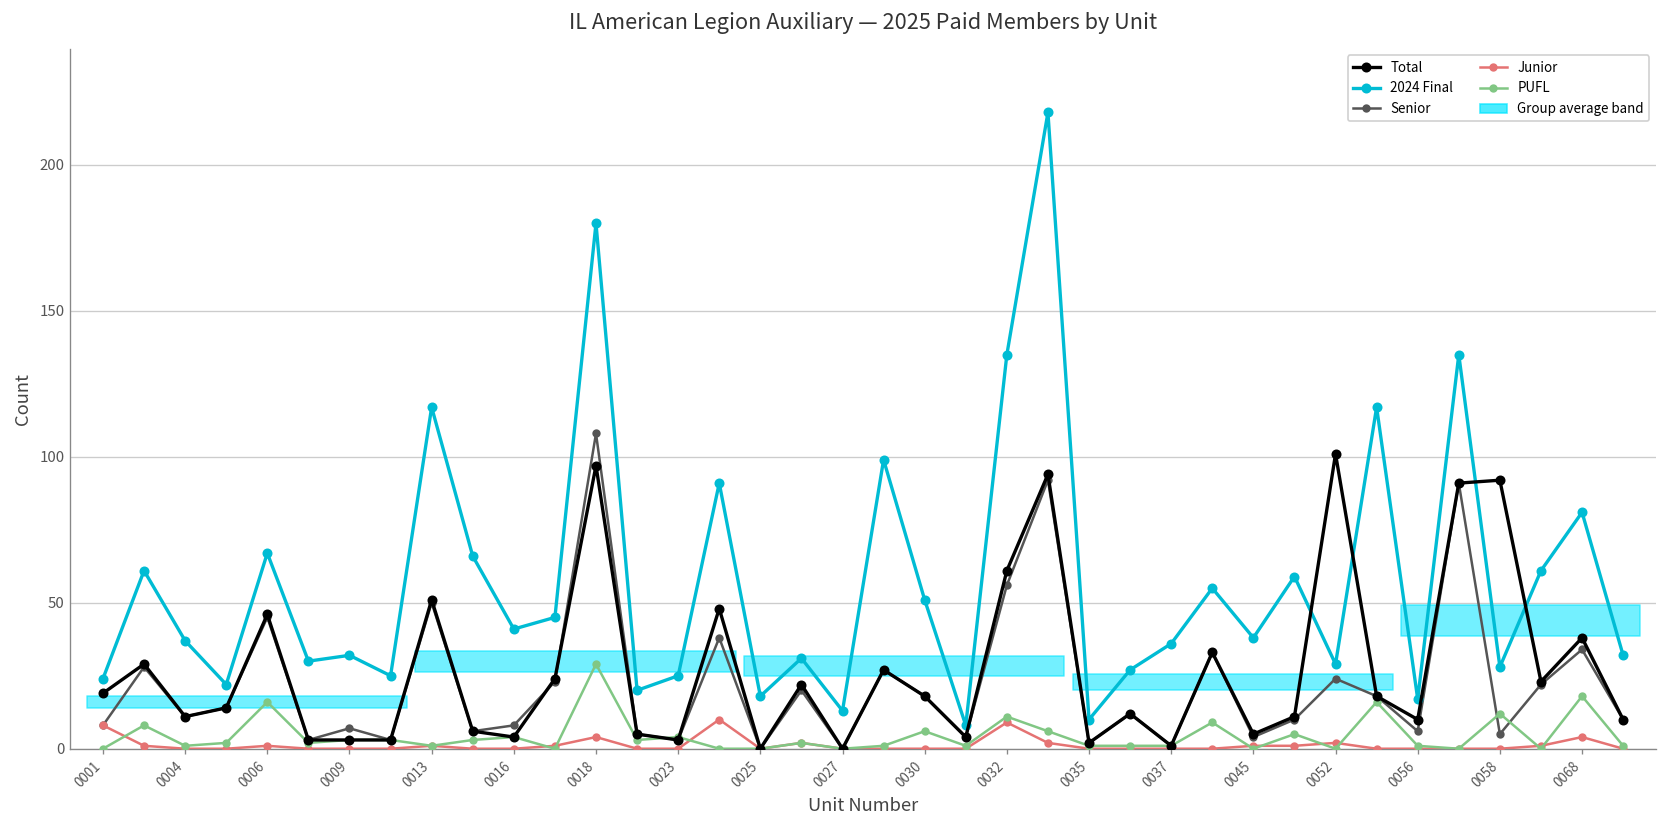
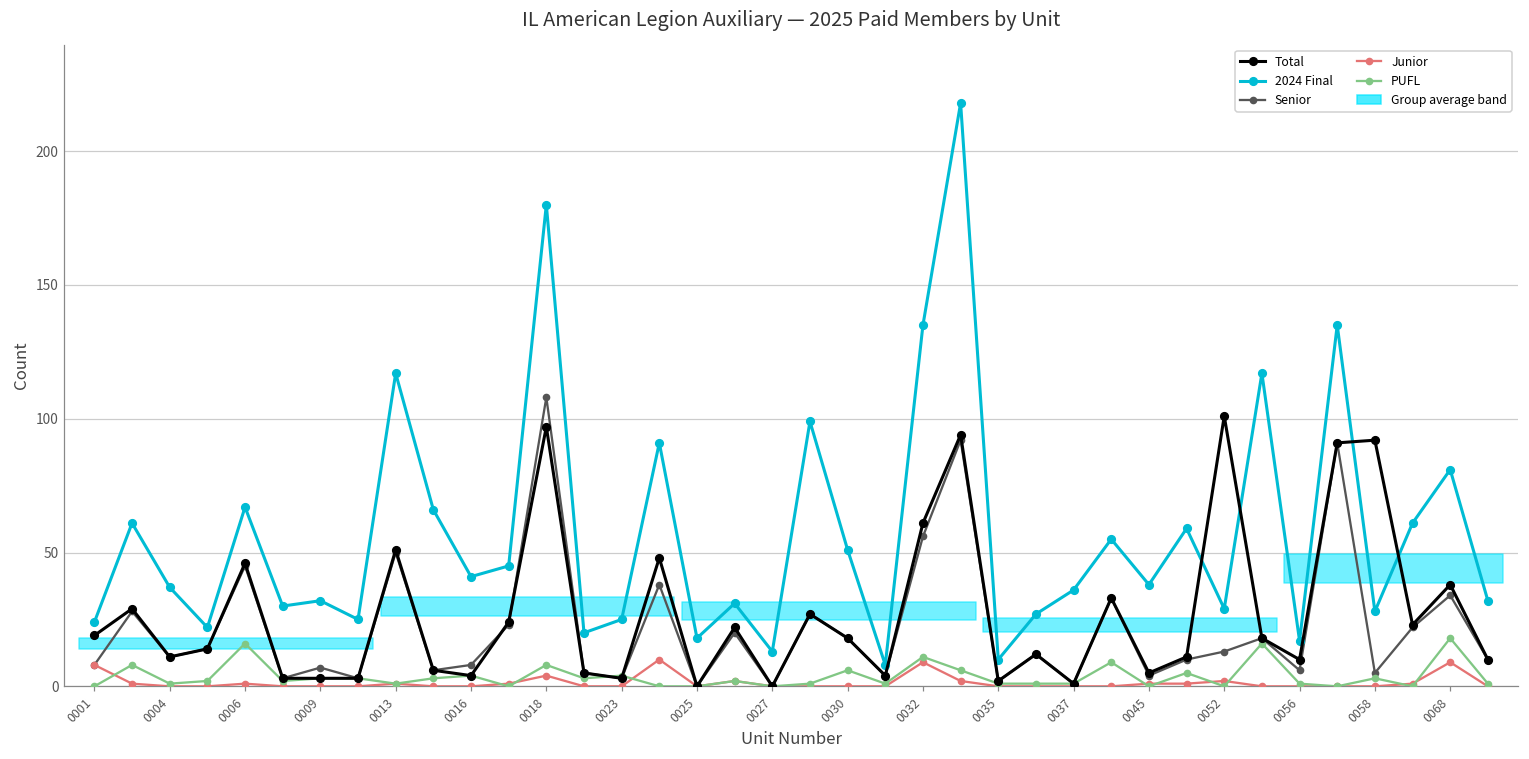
PUFL, 0018: 29 -> 8
Senior, 0052: 24 -> 13
PUFL, 0058: 12 -> 3
Junior, 0068: 4 -> 9
